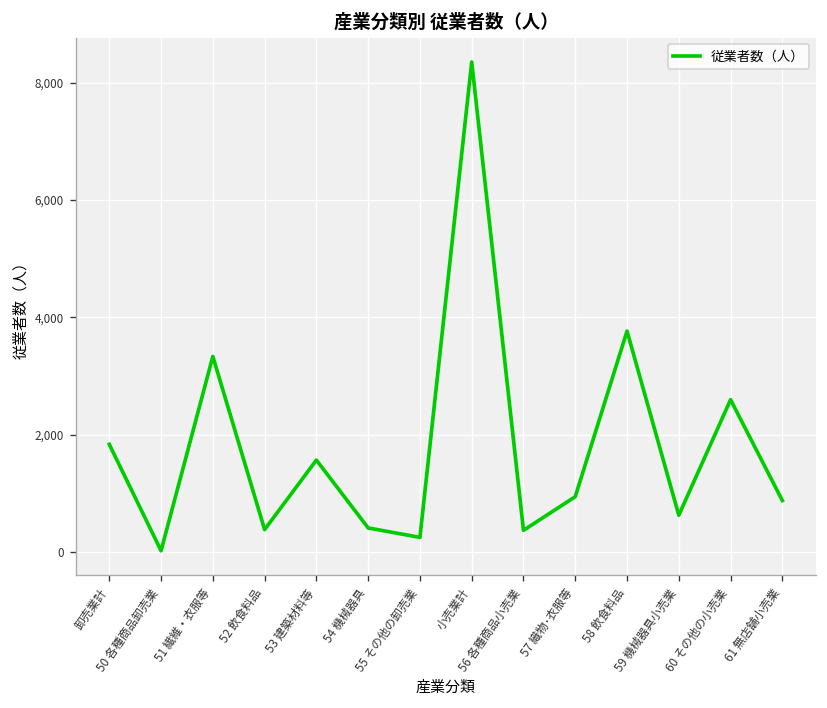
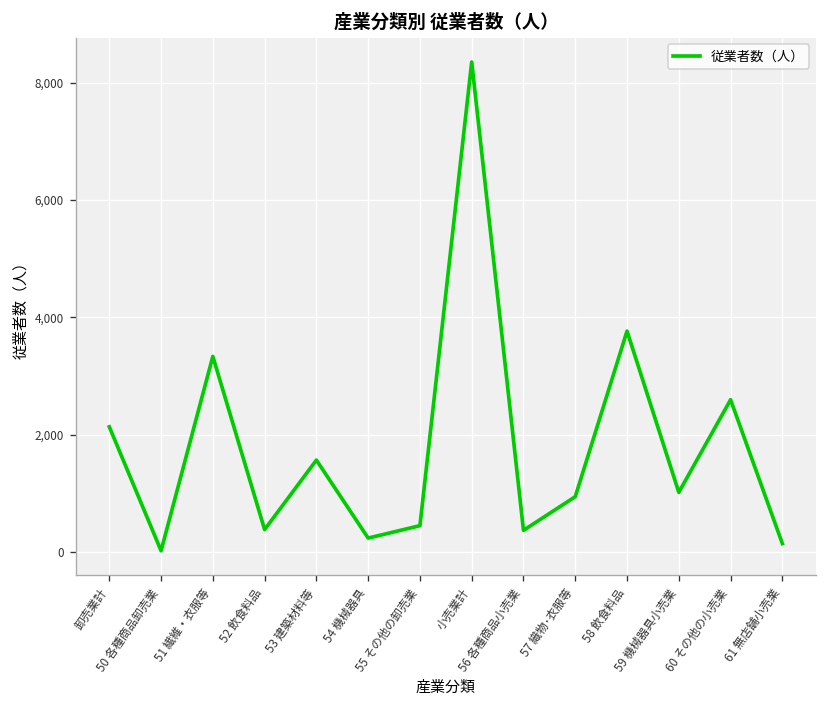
卸売業計: 1,800 -> 2,100
54 機械器具: 400 -> 200
55 その他の卸売業: 200 -> 400
59 機械器具小売業: 600 -> 1,000
61 無店舗小売業: 900 -> 100
